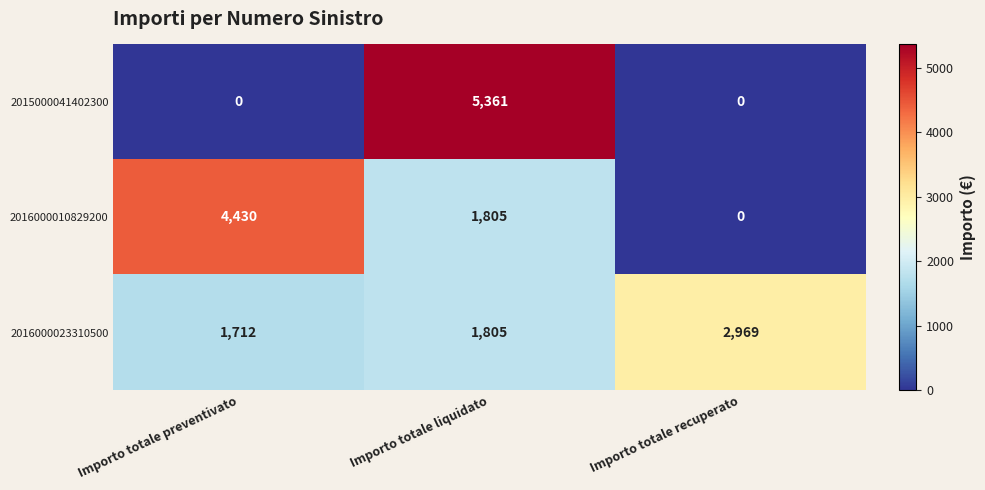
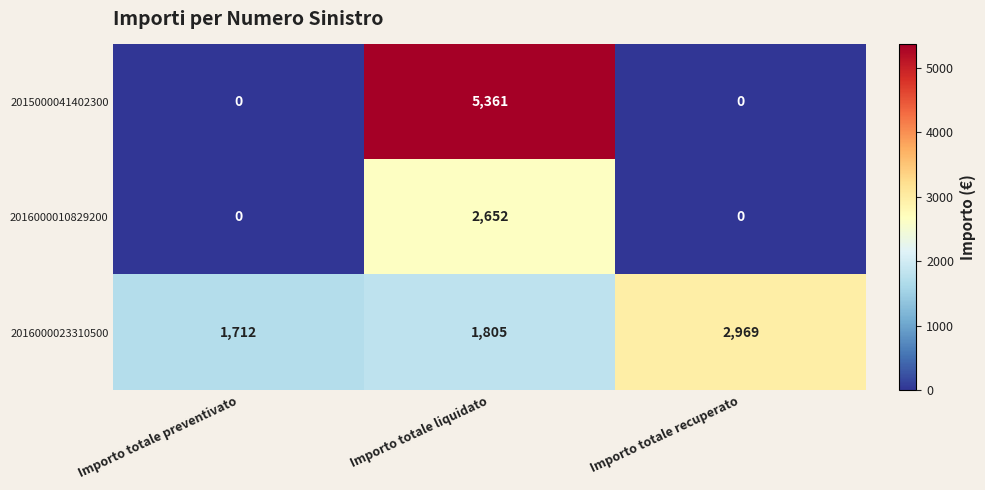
2016000010829200, Importo totale preventivato: 4,430 -> 0
2016000010829200, Importo totale liquidato: 1,805 -> 2,652
